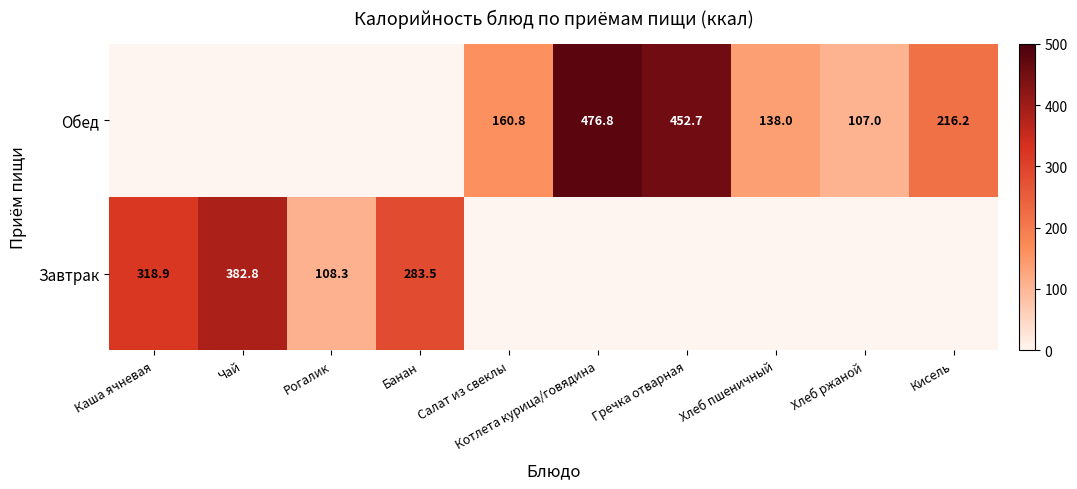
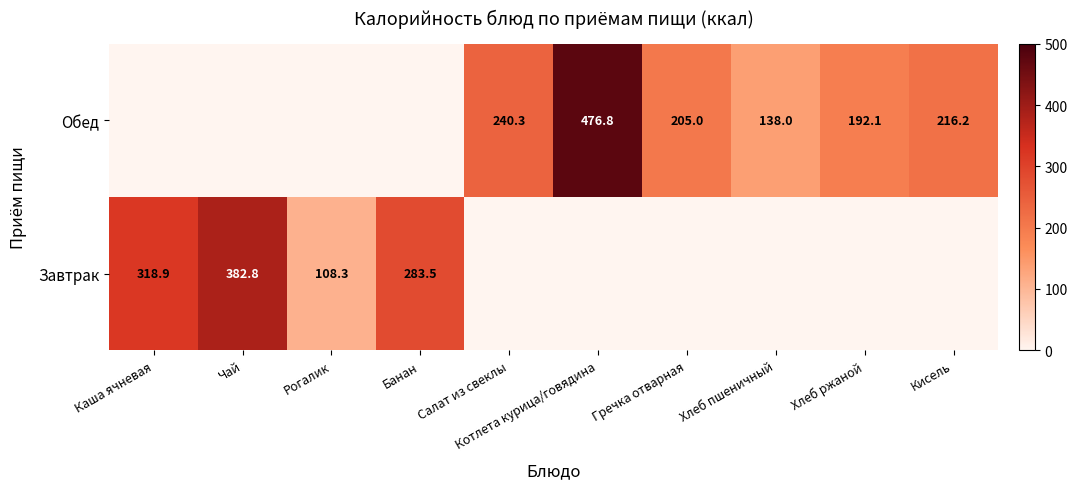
Обед, Салат из свеклы: 160.8 -> 240.3
Обед, Гречка отварная: 452.7 -> 205.0
Обед, Хлеб ржаной: 107.0 -> 192.1
